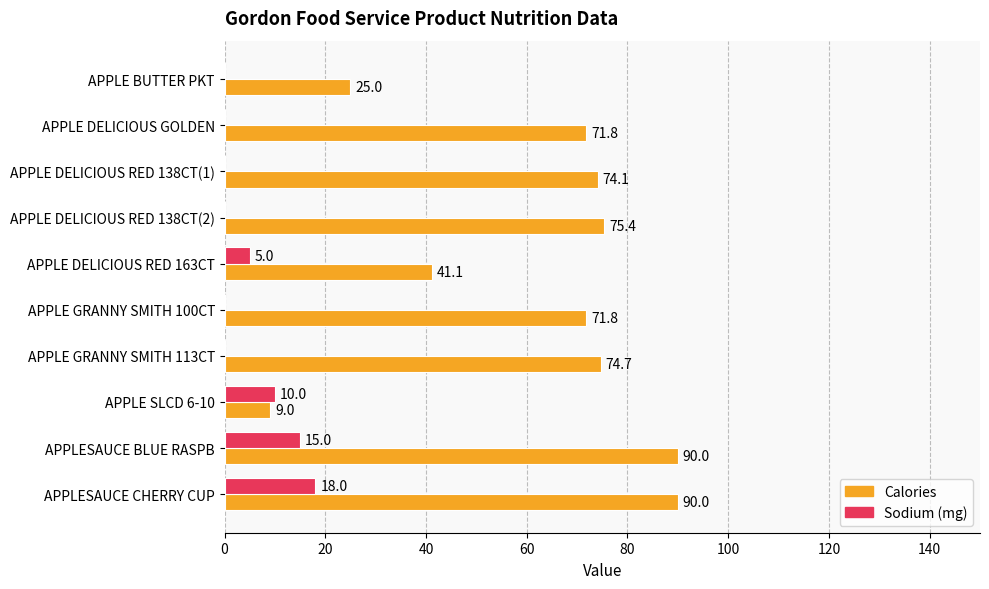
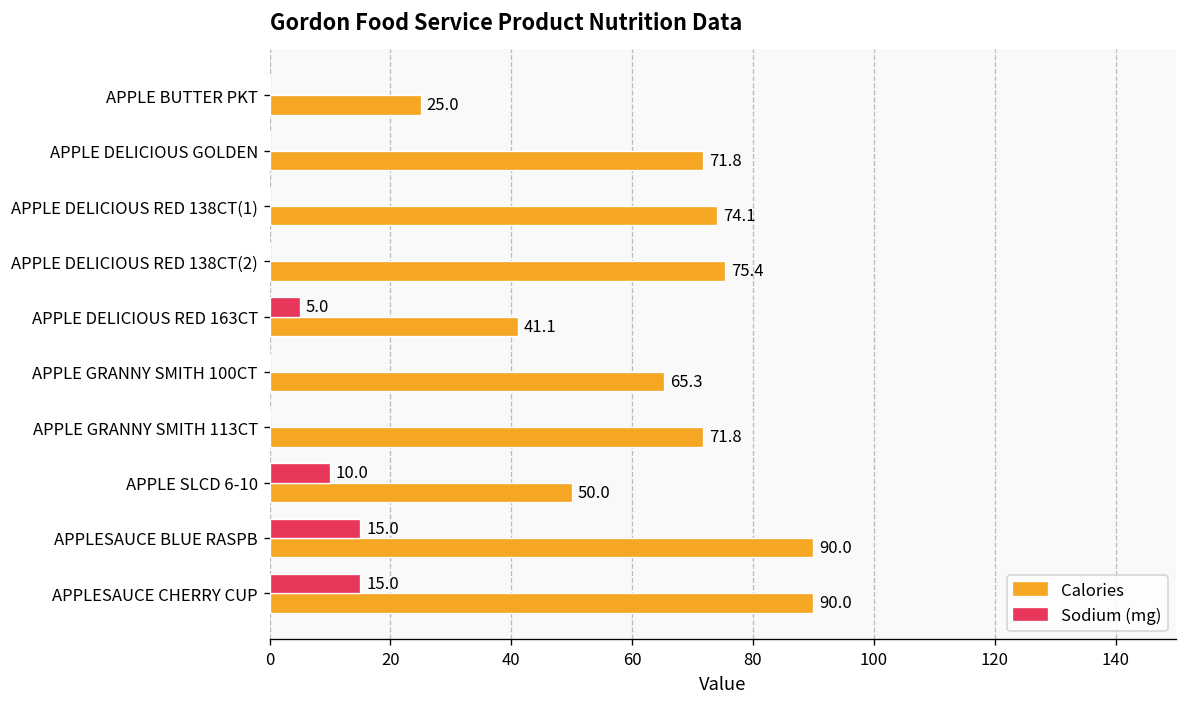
Calories, APPLE GRANNY SMITH 100CT: 71.8 -> 65.3
Calories, APPLE GRANNY SMITH 113CT: 74.7 -> 71.8
Calories, APPLE SLCD 6-10: 9.0 -> 50.0
Sodium (mg), APPLESAUCE CHERRY CUP: 18.0 -> 15.0
